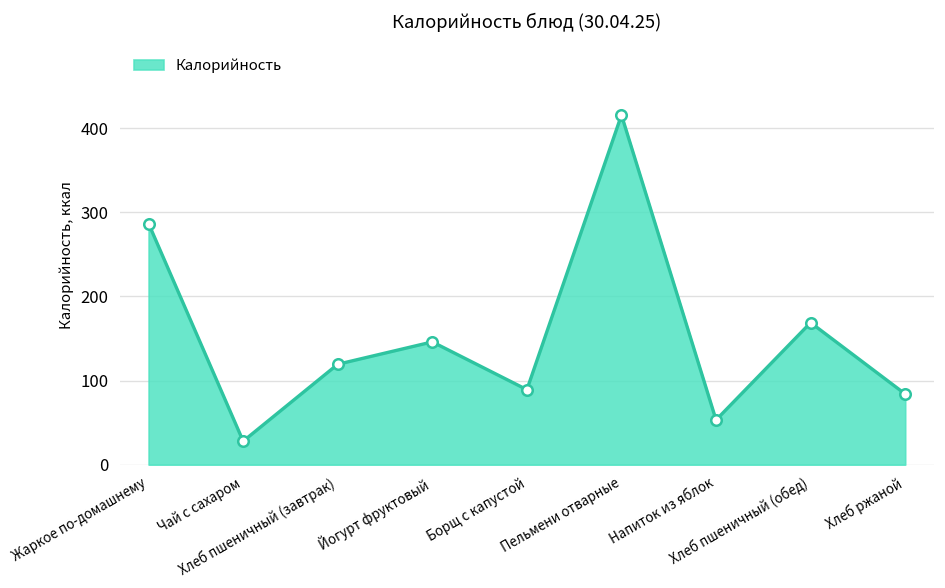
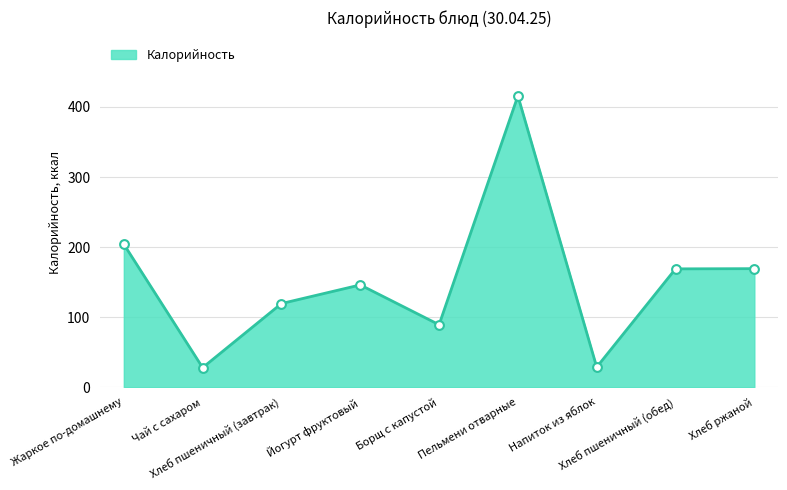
Жаркое по-домашнему: 290 -> 200
Напиток из яблок: 50 -> 30
Хлеб ржаной: 80 -> 170
